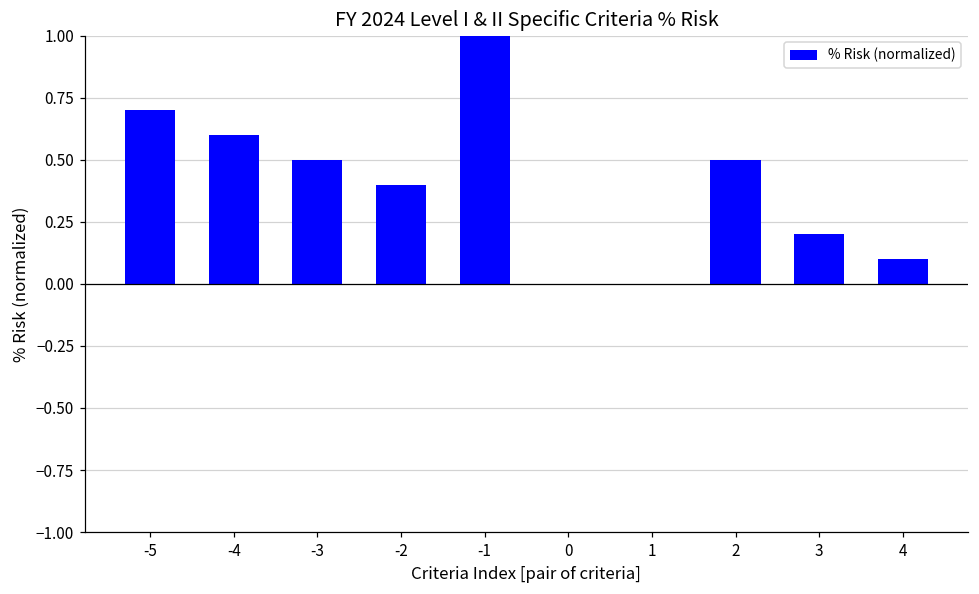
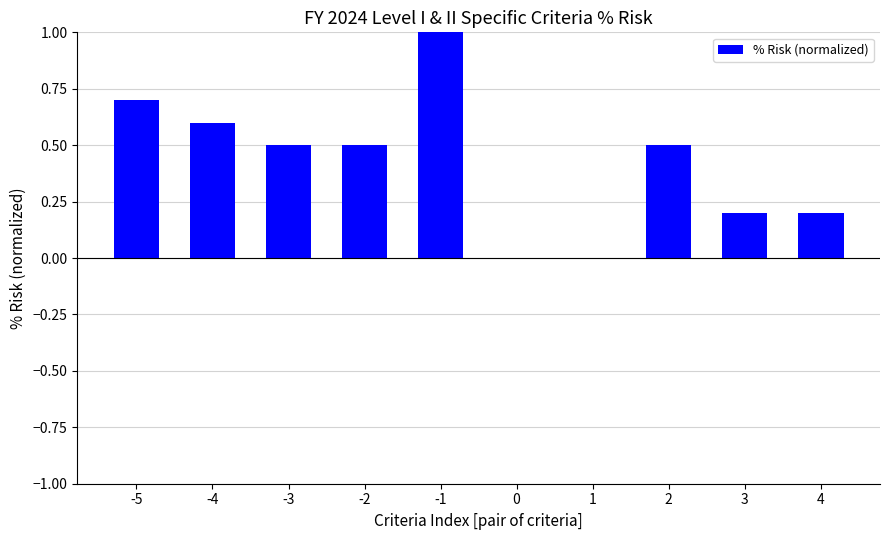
-2: 0.40 -> 0.50
4: 0.10 -> 0.20
